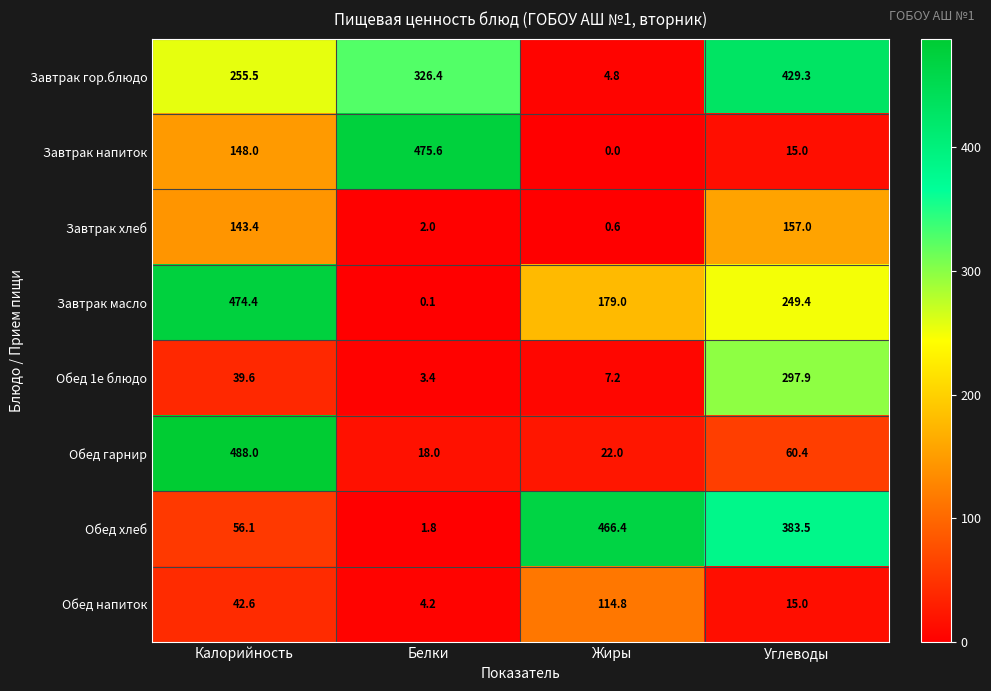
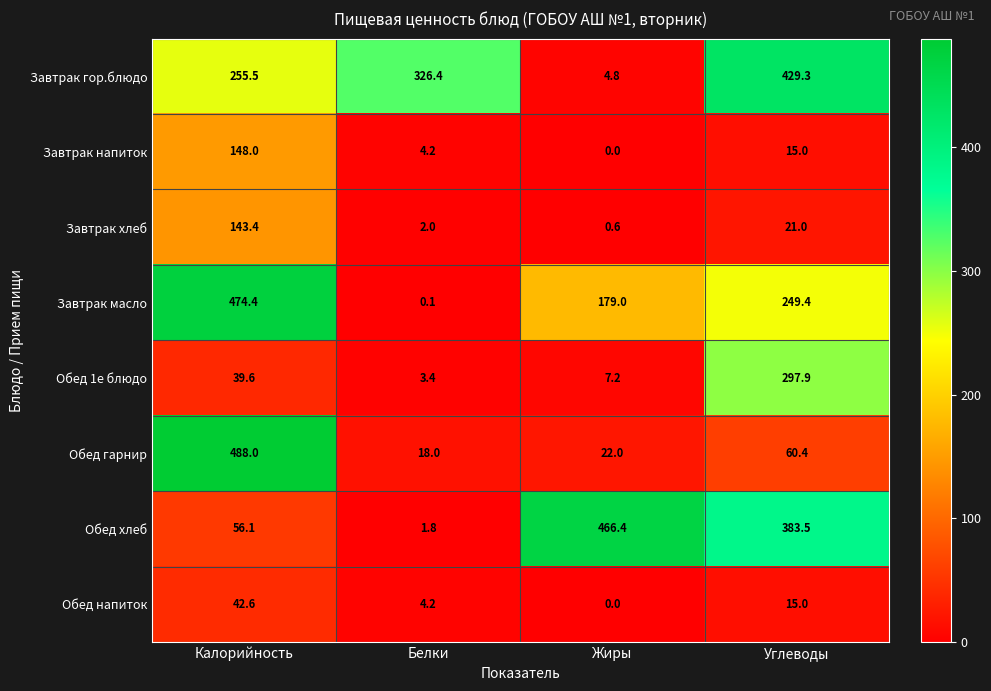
Завтрак напиток, Белки: 475.6 -> 4.2
Завтрак хлеб, Углеводы: 157.0 -> 21.0
Обед напиток, Жиры: 114.8 -> 0.0
